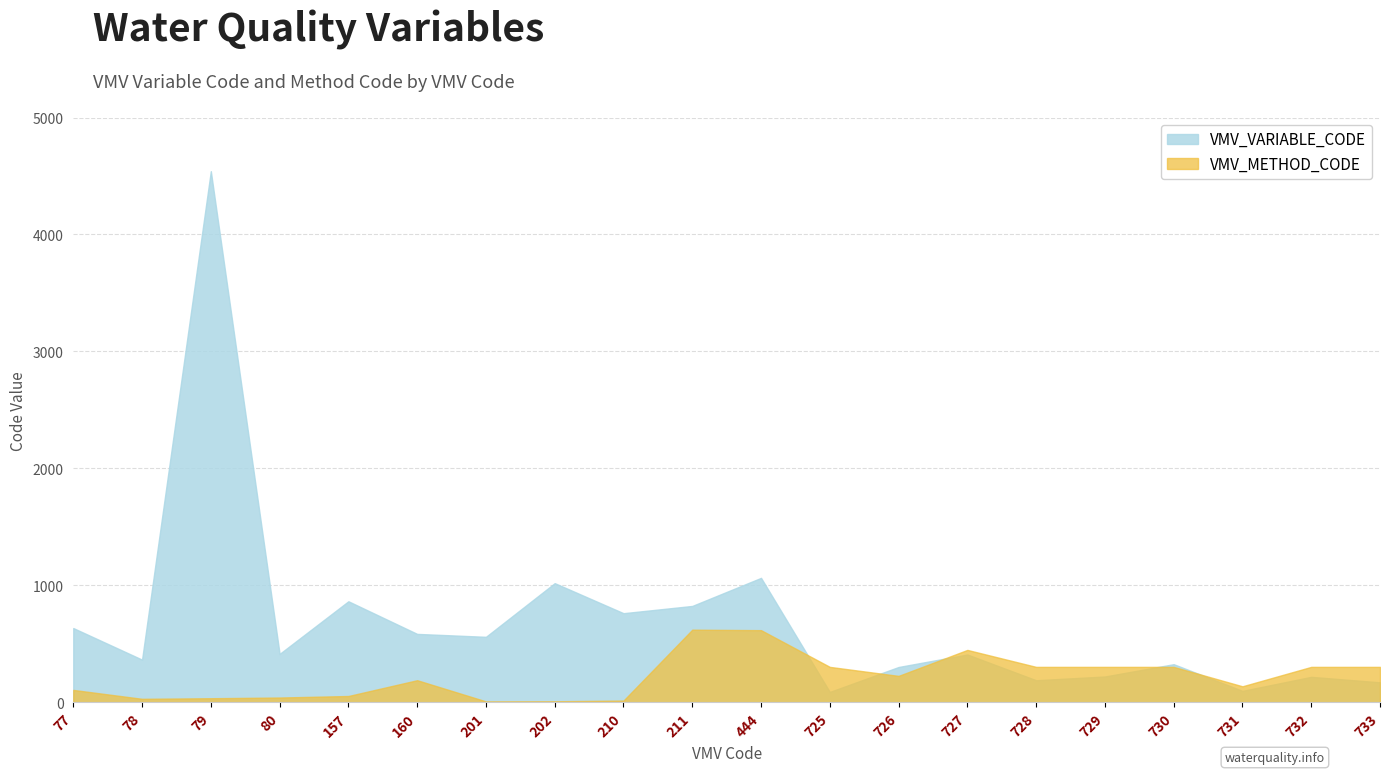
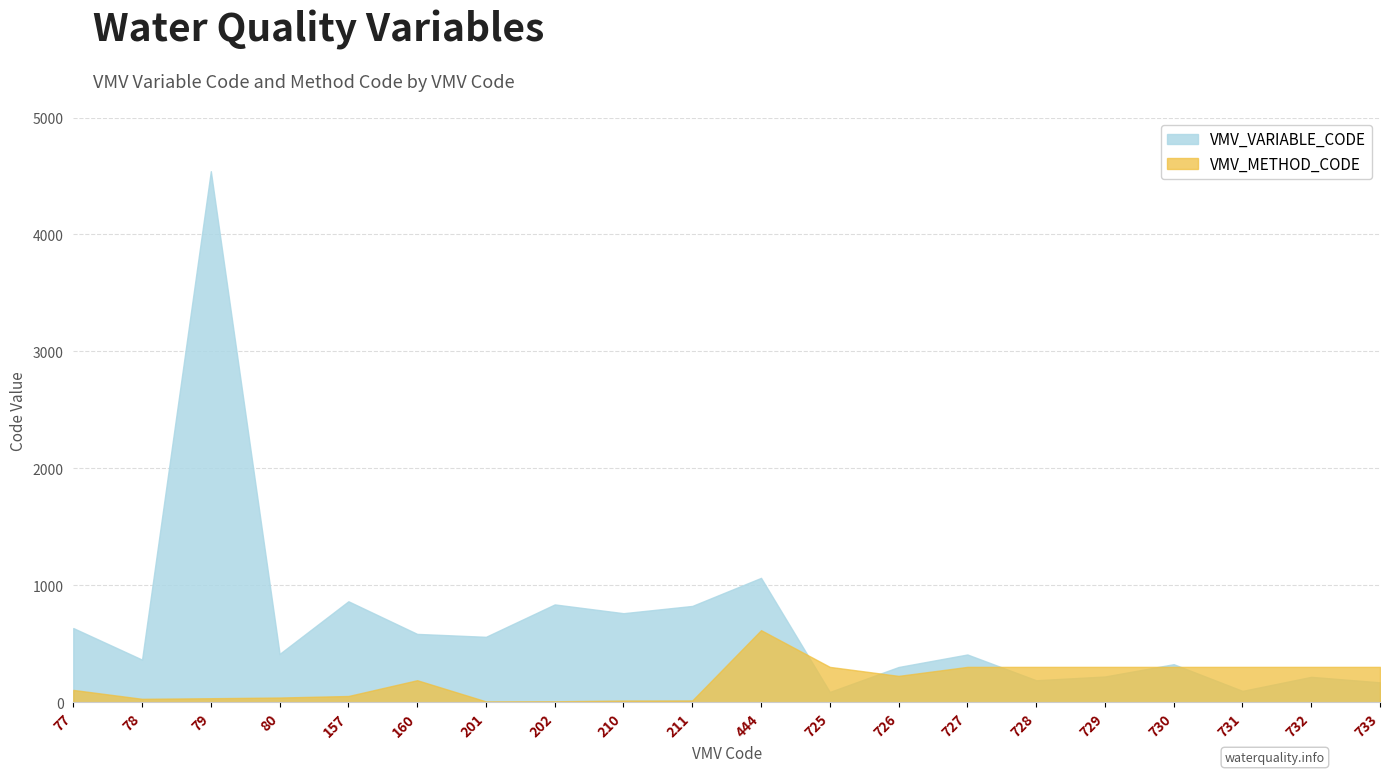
VMV_VARIABLE_CODE, 202: 1020 -> 840
VMV_METHOD_CODE, 211: 620 -> 20
VMV_METHOD_CODE, 727: 450 -> 300
VMV_METHOD_CODE, 731: 140 -> 300
